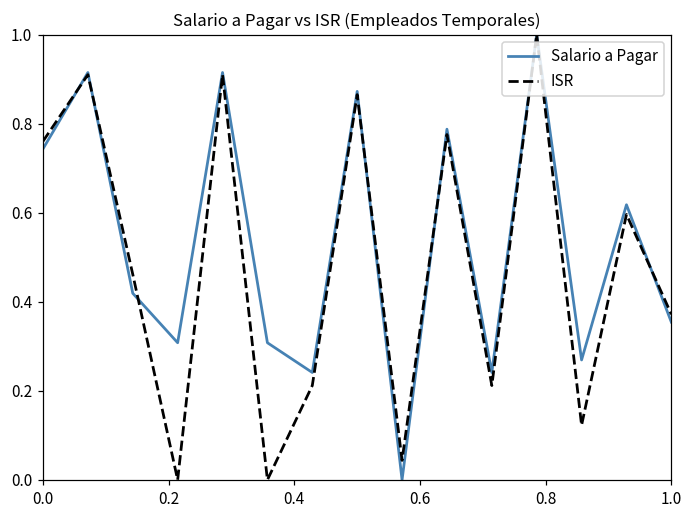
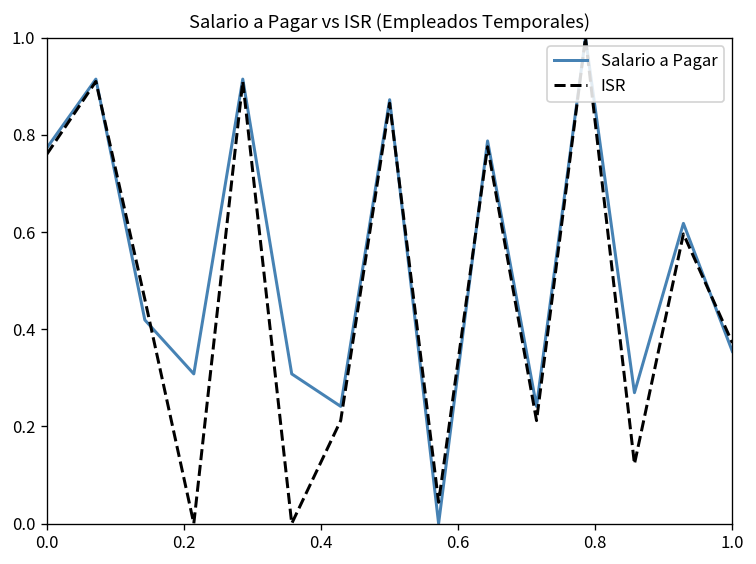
Salario a Pagar, 0.0: 0.74 -> 0.77
